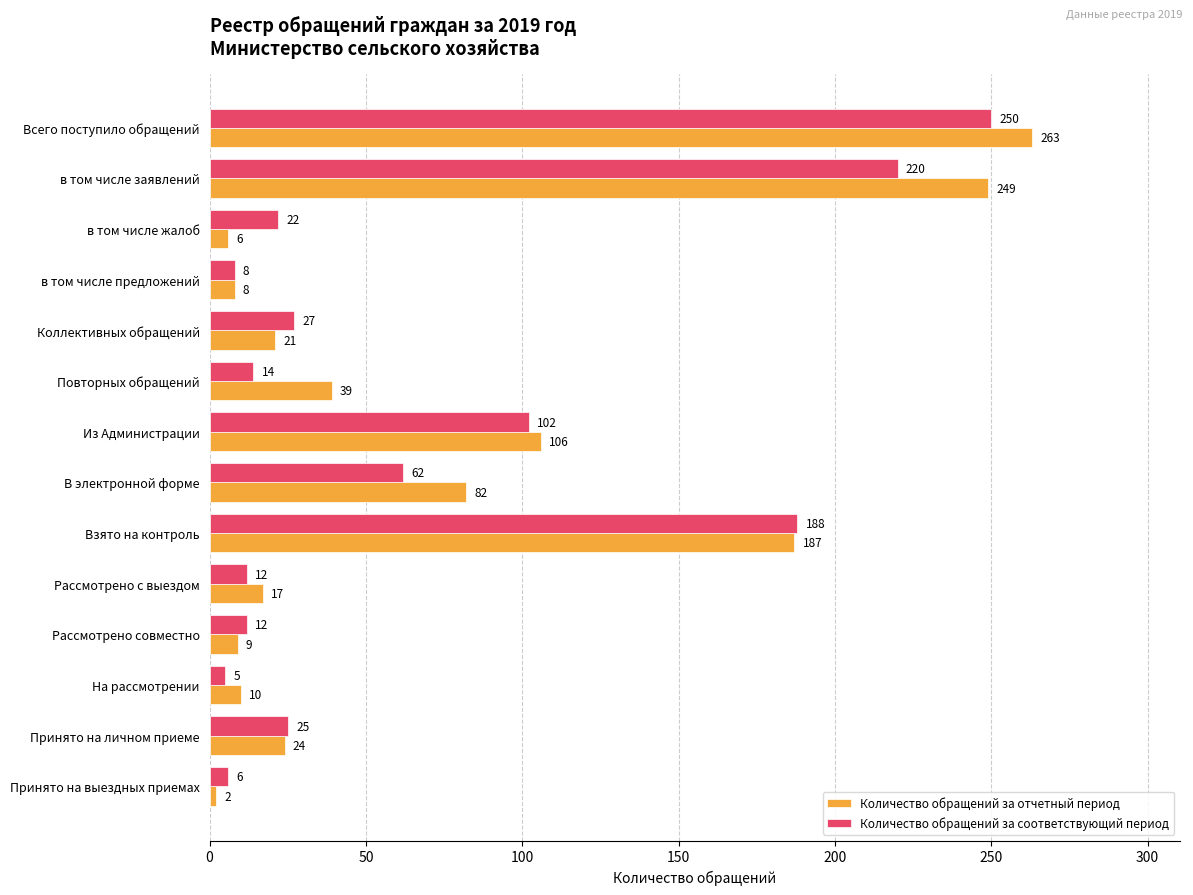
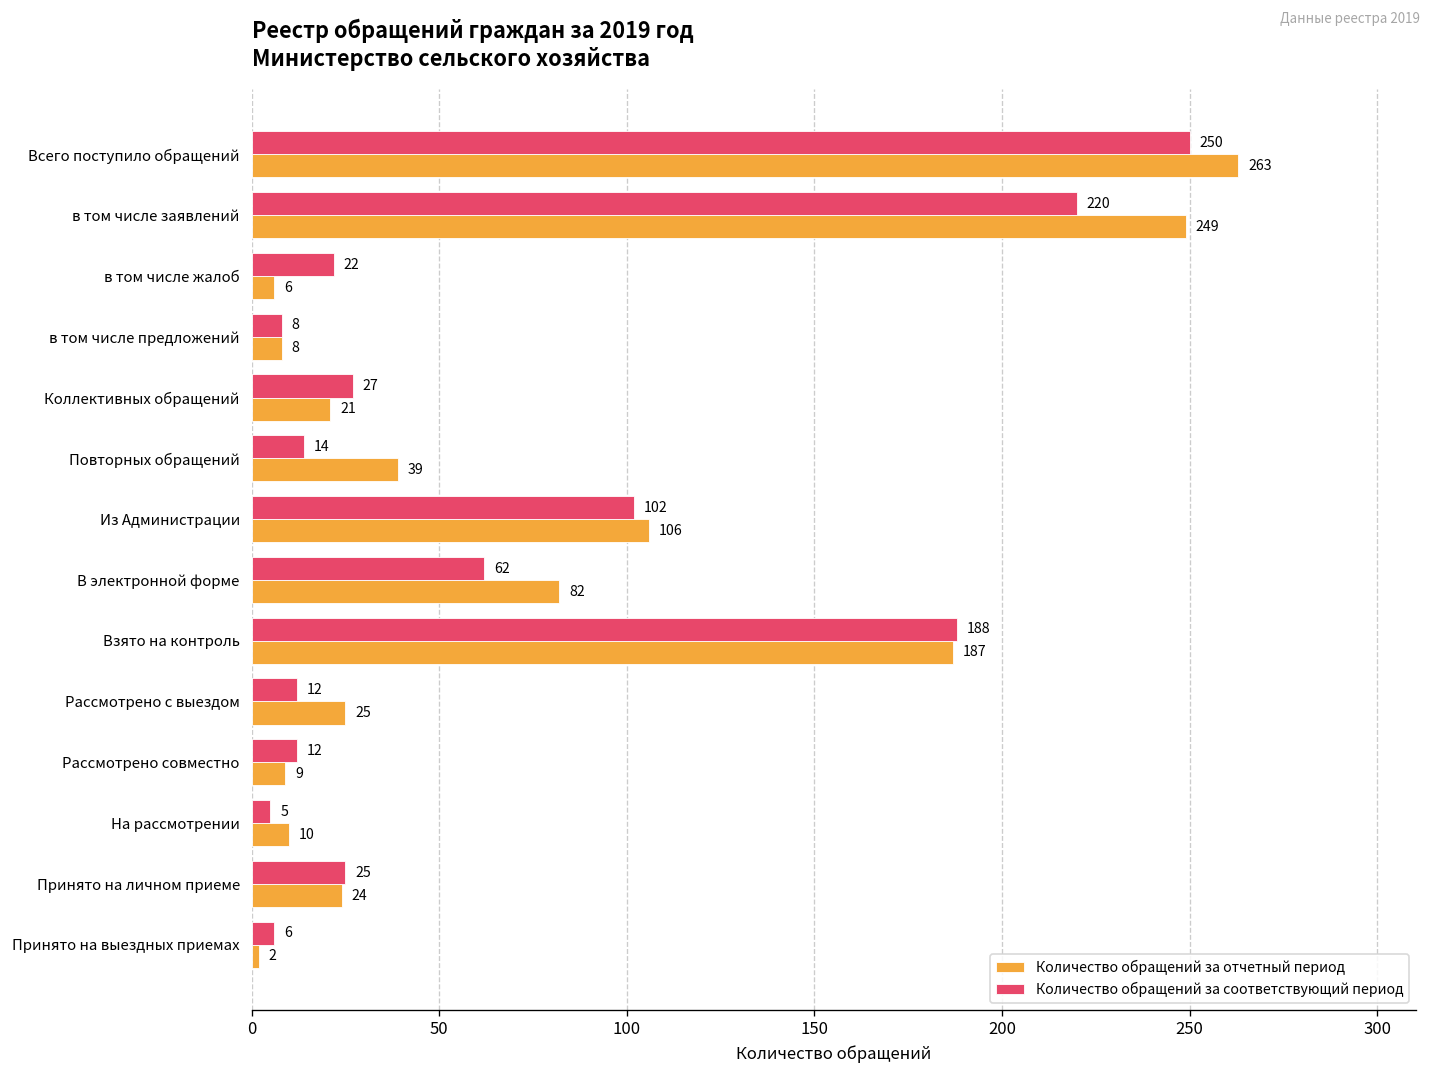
Количество обращений за отчетный период, Рассмотрено с выездом: 17 -> 25
